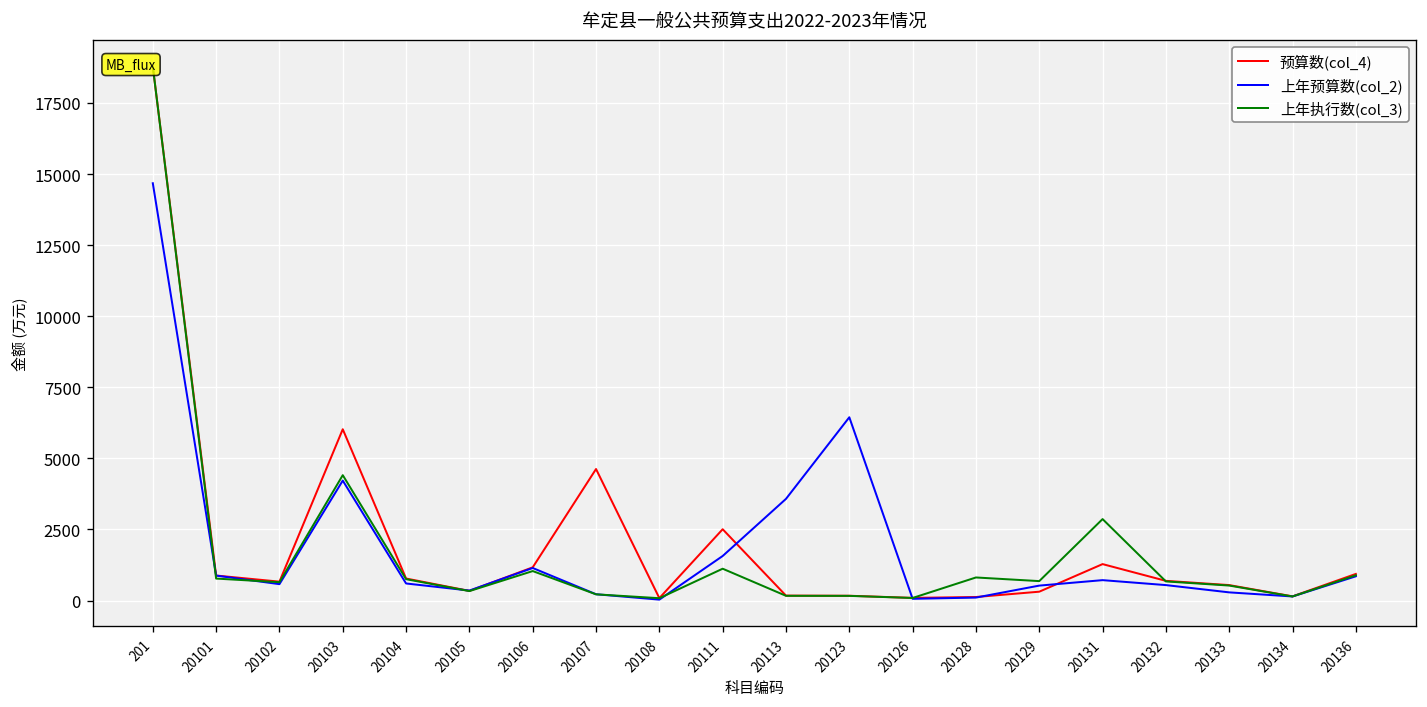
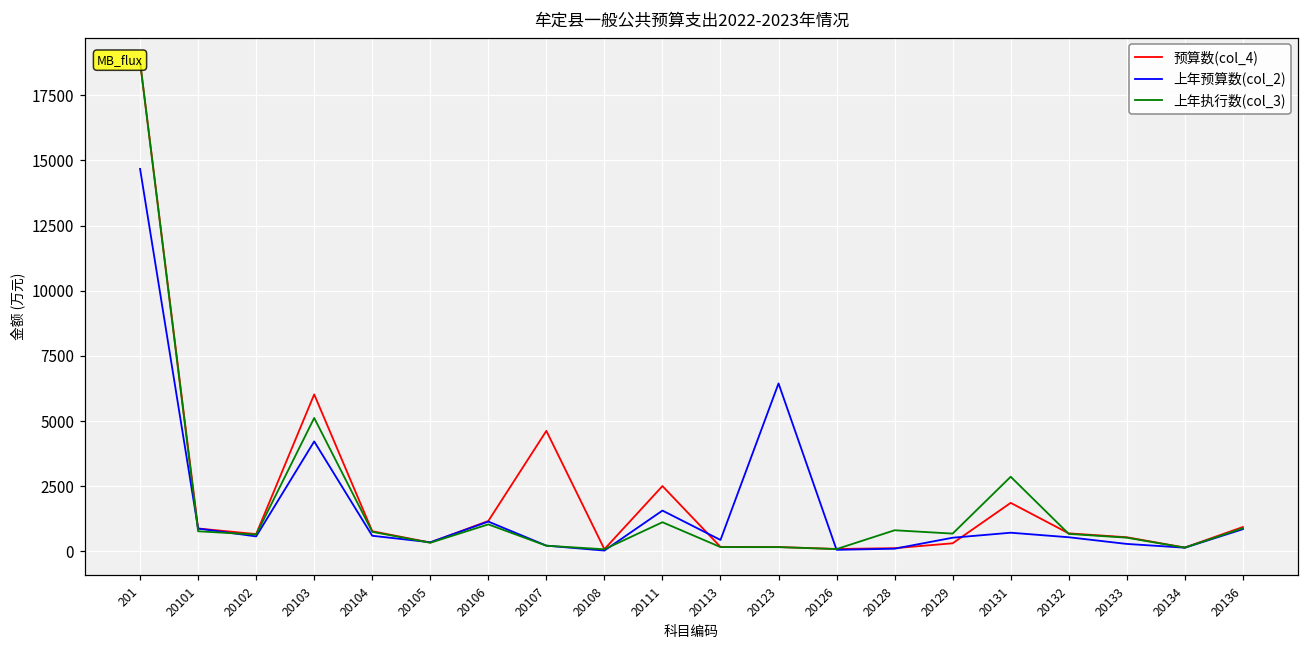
上年执行数(col_3), 20103: 4400 -> 5100
上年预算数(col_2), 20113: 3600 -> 400
预算数(col_4), 20131: 1300 -> 1900
